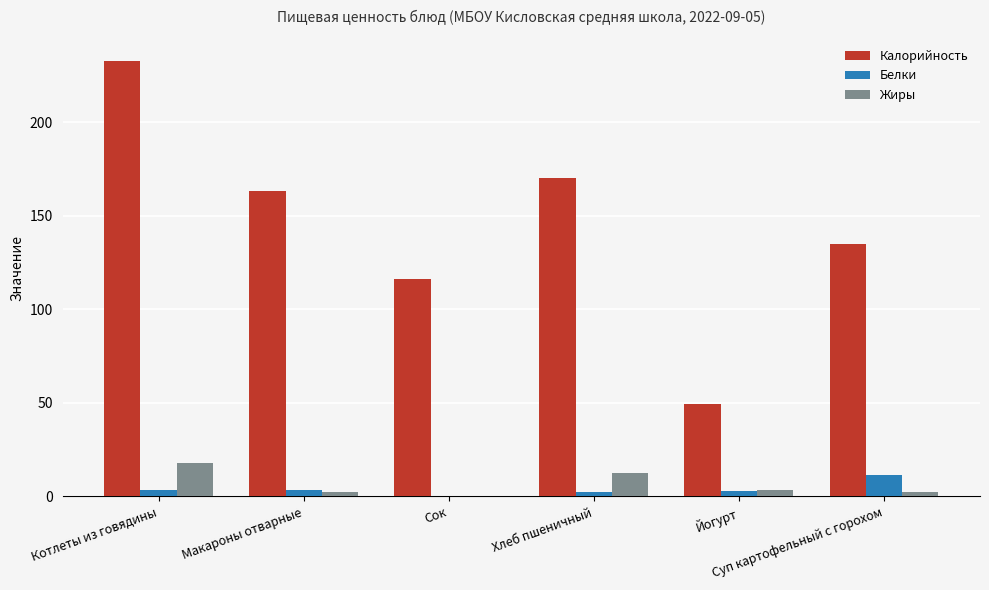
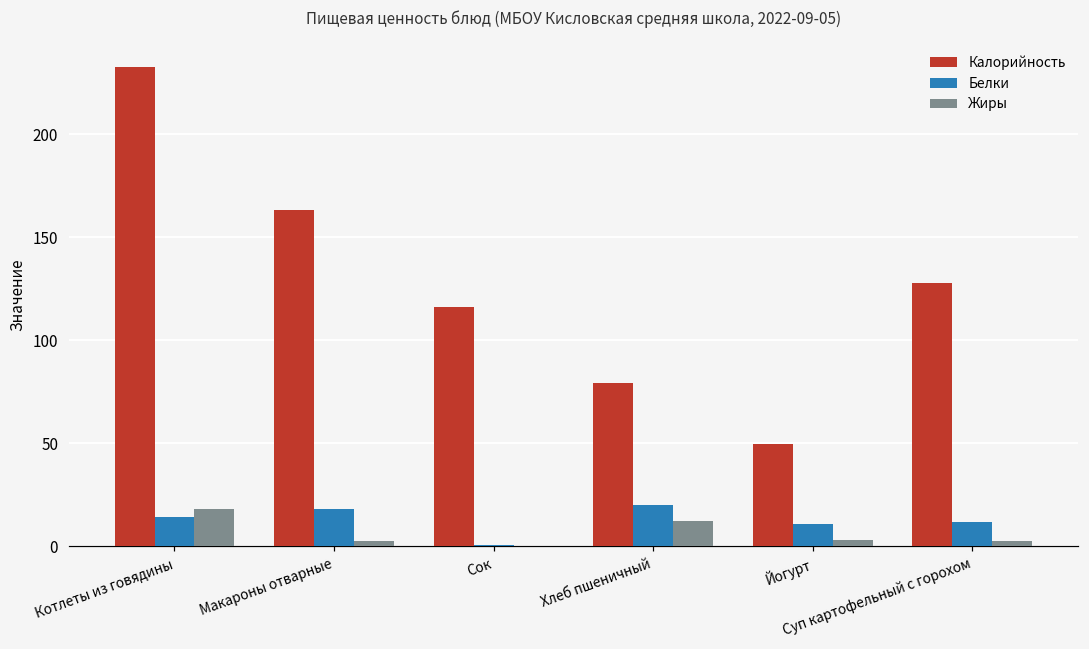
Белки, Котлеты из говядины: 4 -> 14
Белки, Макароны отварные: 3 -> 18
Калорийность, Хлеб пшеничный: 170 -> 79
Белки, Хлеб пшеничный: 2 -> 20
Белки, Йогурт: 3 -> 11
Калорийность, Суп картофельный с горохом: 135 -> 128
